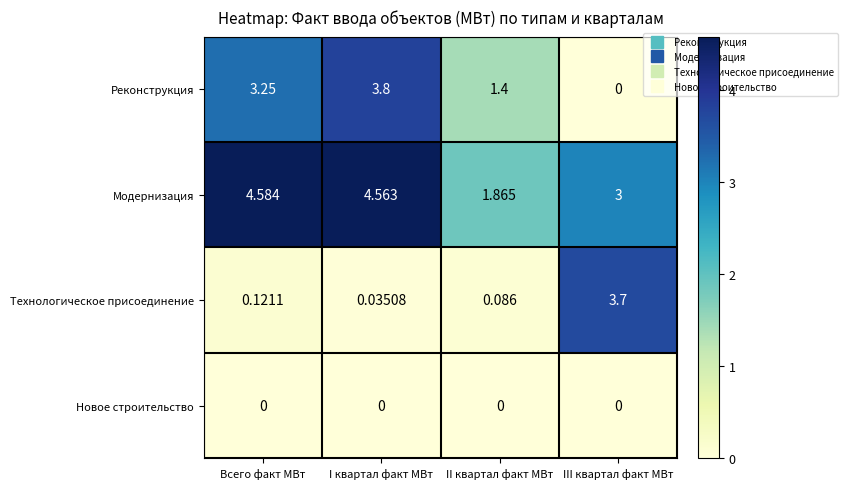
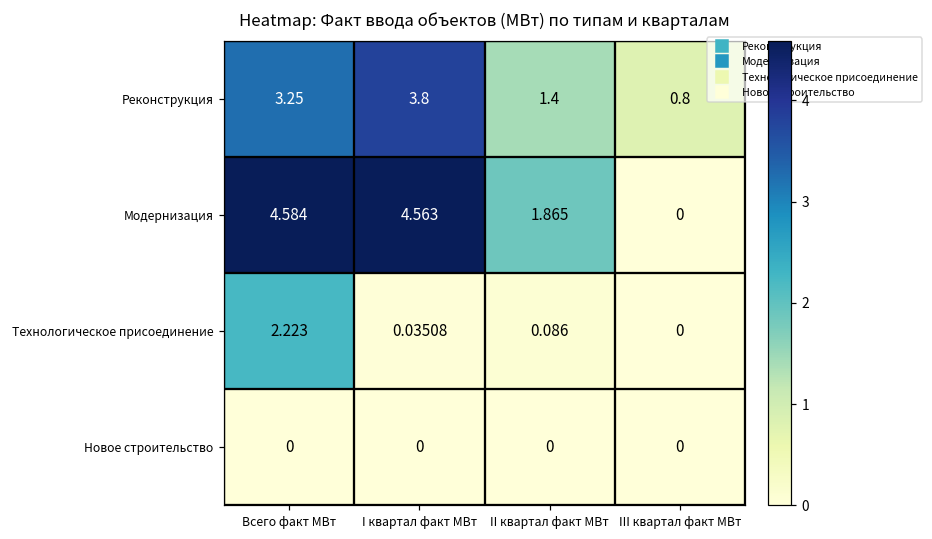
Реконструкция, III квартал факт МВт: 0 -> 0.8
Модернизация, III квартал факт МВт: 3 -> 0
Технологическое присоединение, Всего факт МВт: 0.1211 -> 2.223
Технологическое присоединение, III квартал факт МВт: 3.7 -> 0
